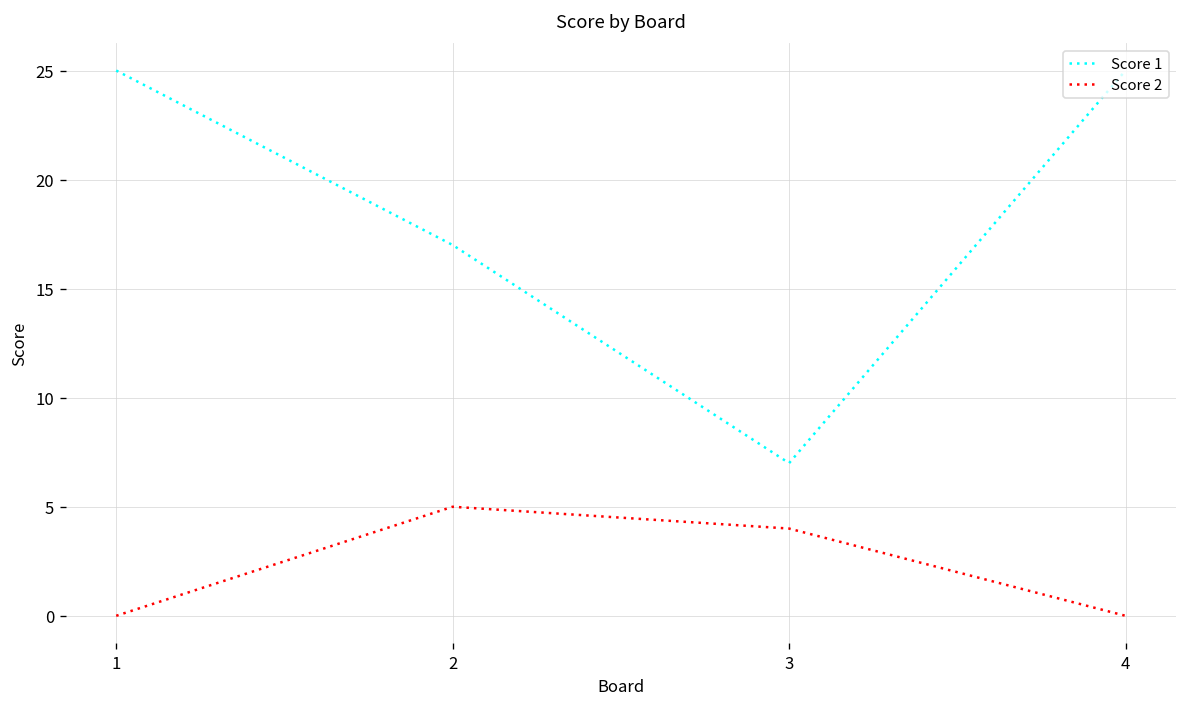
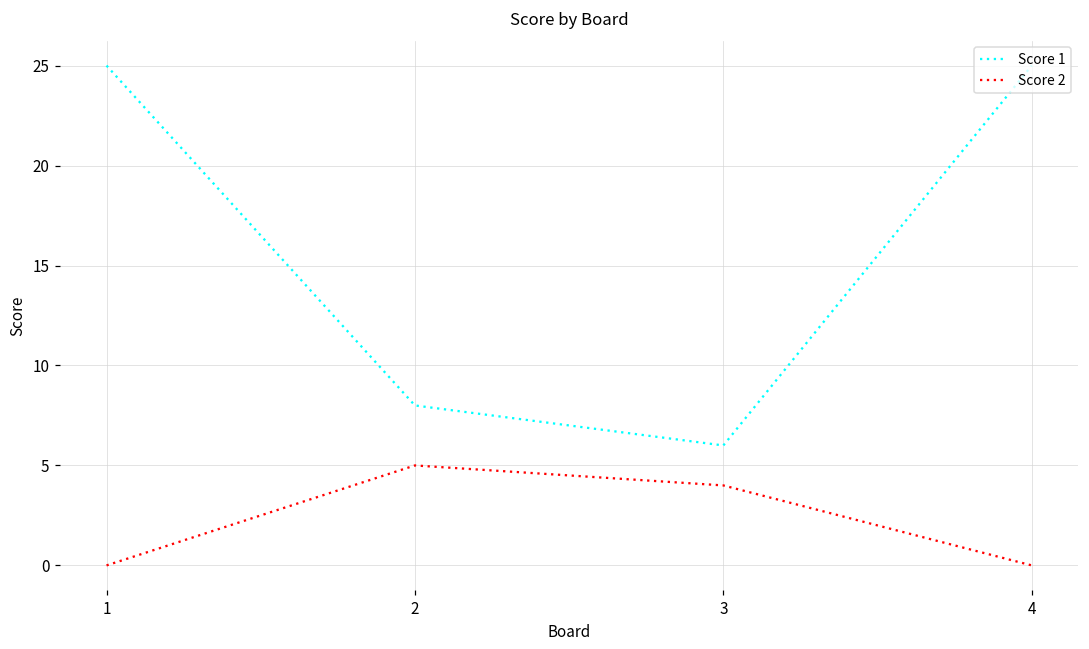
Score 1, 2: 17 -> 8
Score 1, 3: 7 -> 6
